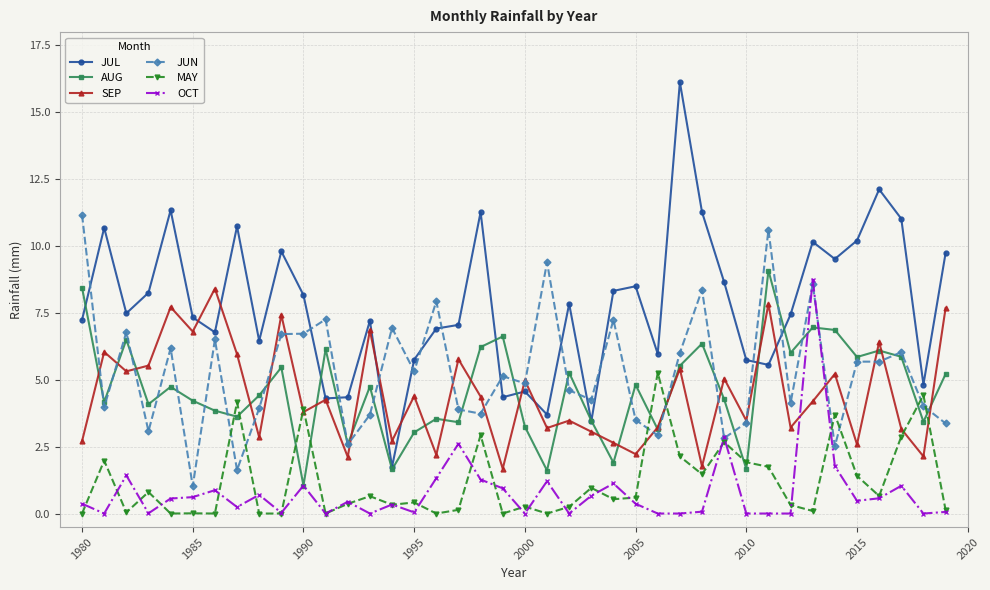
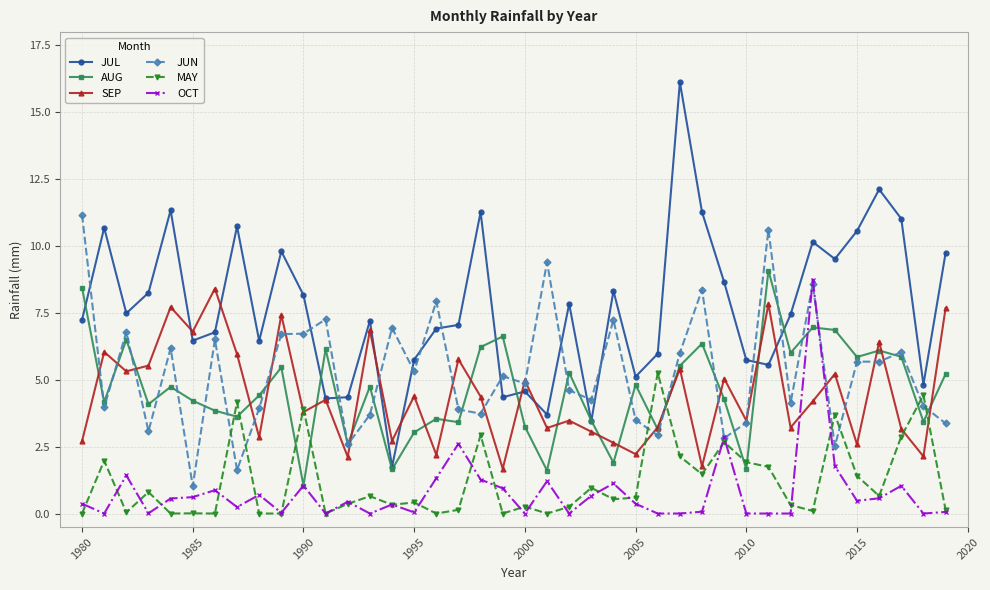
JUL, 1985: 7.3 -> 6.5
JUL, 2005: 8.5 -> 5.1
JUL, 2015: 10.2 -> 10.6
